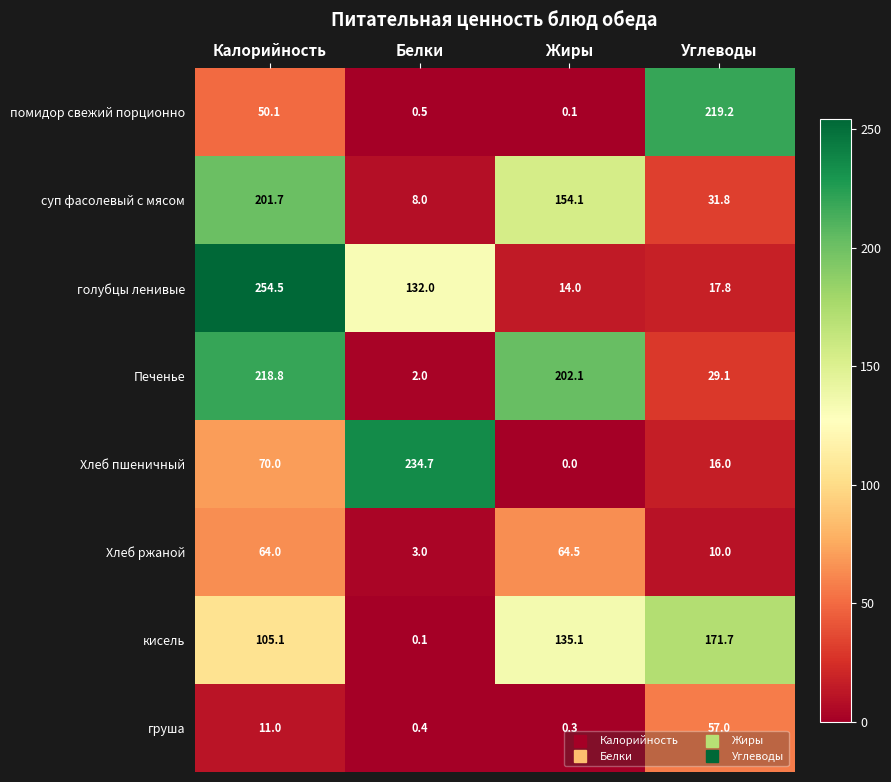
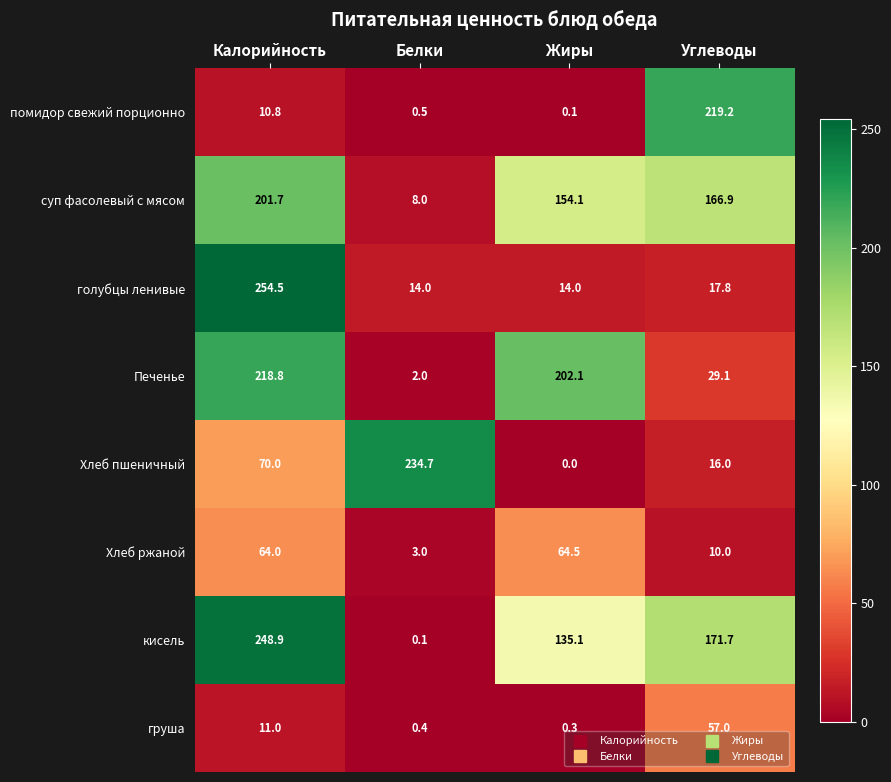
помидор свежий порционно, Калорийность: 50.1 -> 10.8
суп фасолевый с мясом, Углеводы: 31.8 -> 166.9
голубцы ленивые, Белки: 132.0 -> 14.0
кисель, Калорийность: 105.1 -> 248.9
